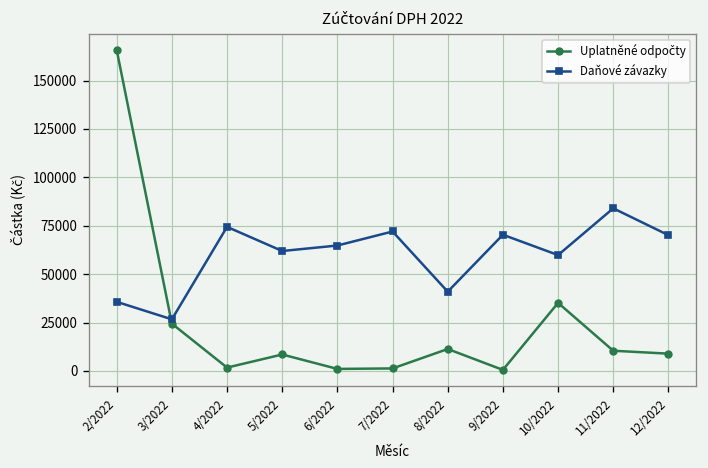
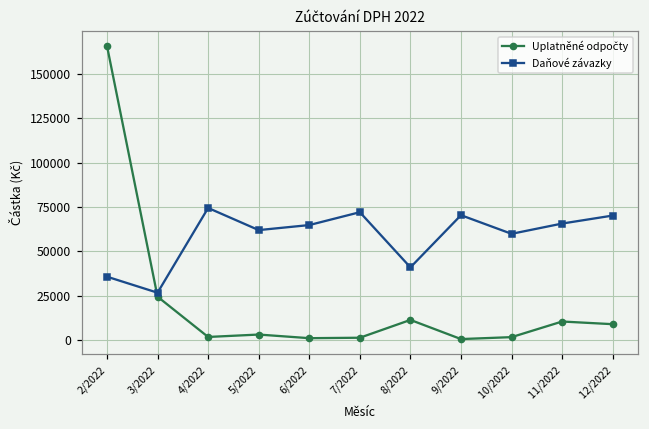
Uplatněné odpočty, 5/2022: 9000 -> 3000
Uplatněné odpočty, 10/2022: 35000 -> 2000
Daňové závazky, 11/2022: 84000 -> 66000
